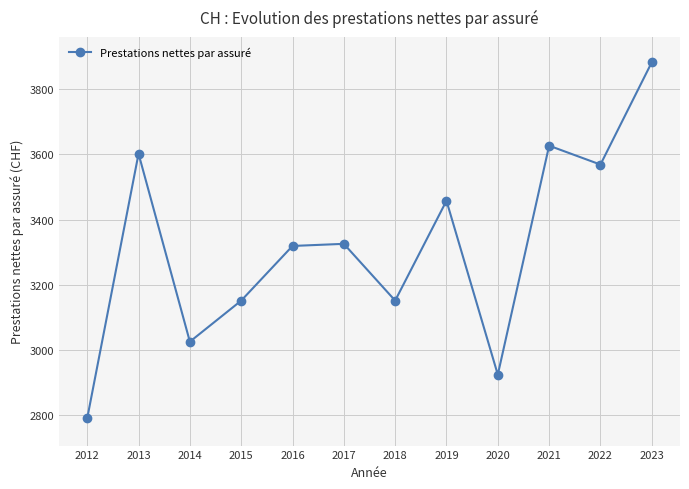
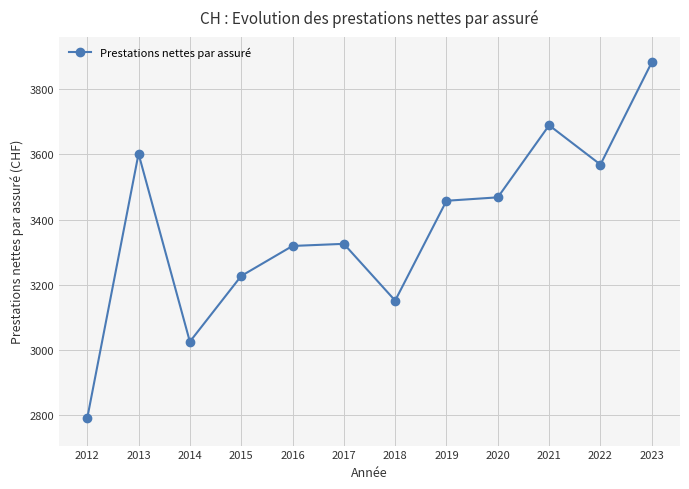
2015: 3150 -> 3230
2020: 2920 -> 3470
2021: 3630 -> 3690
